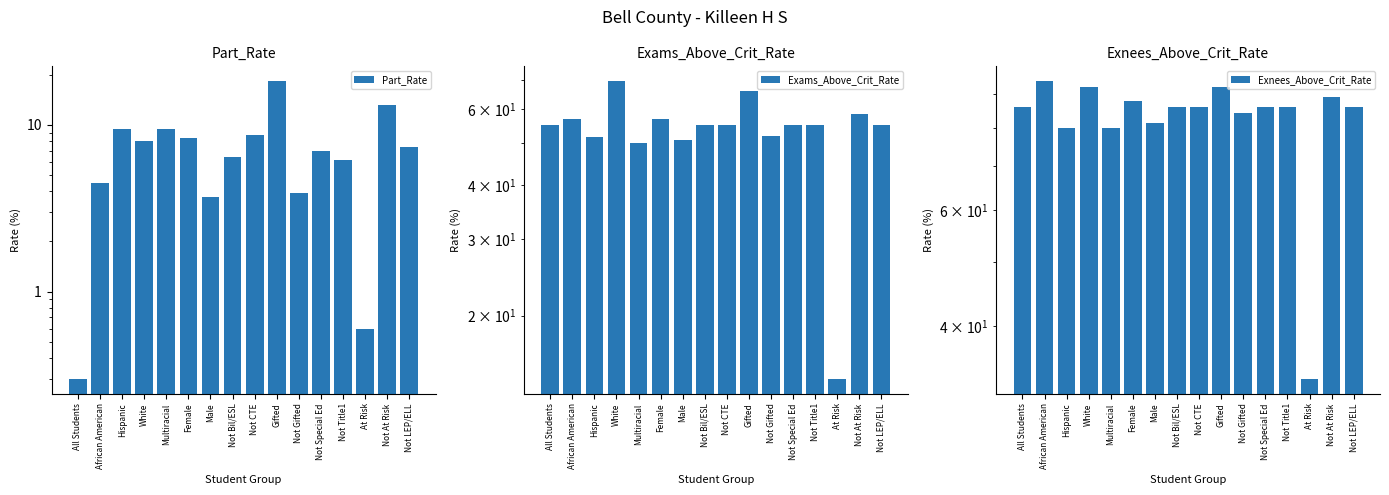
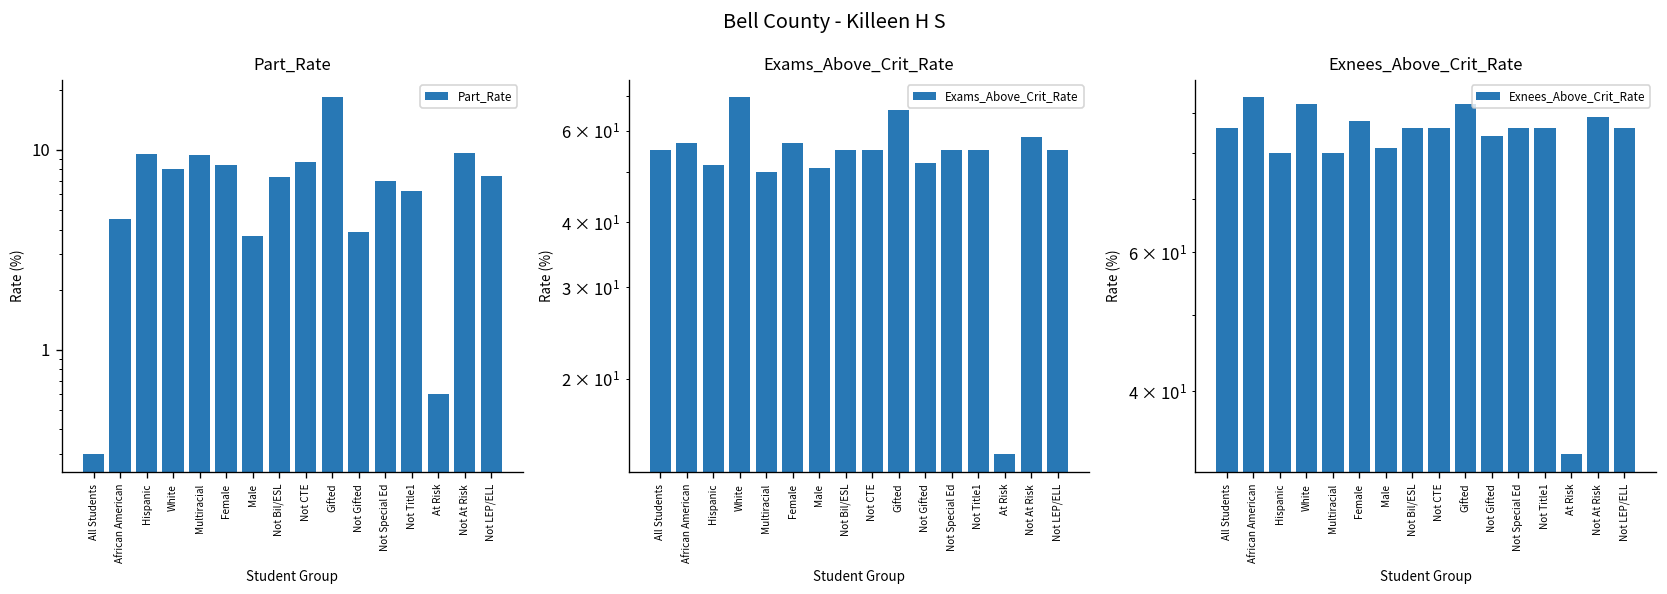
Part_Rate, Not Bil/ESL: 6.4 -> 7
Part_Rate, Not At Risk: 13 -> 10
